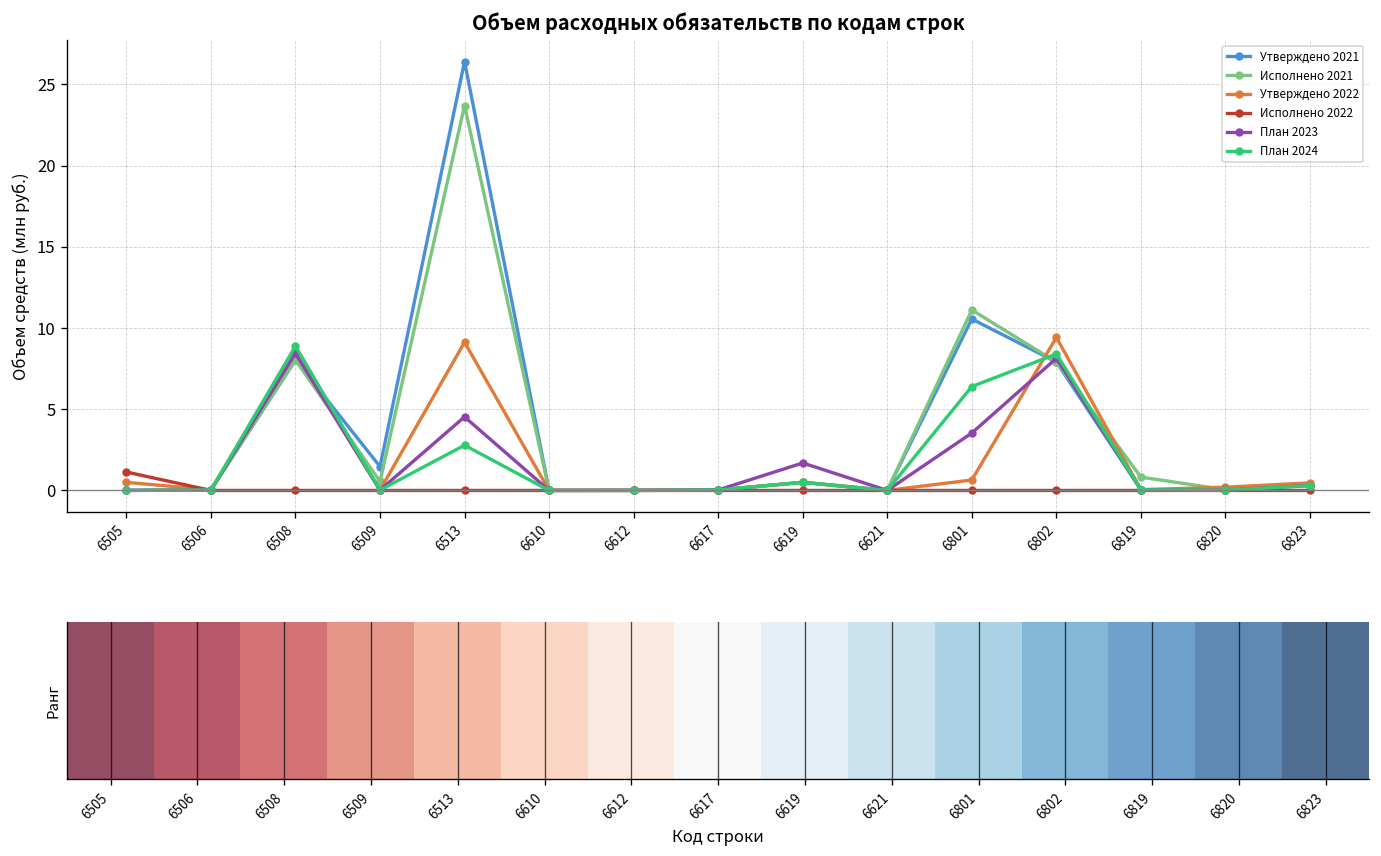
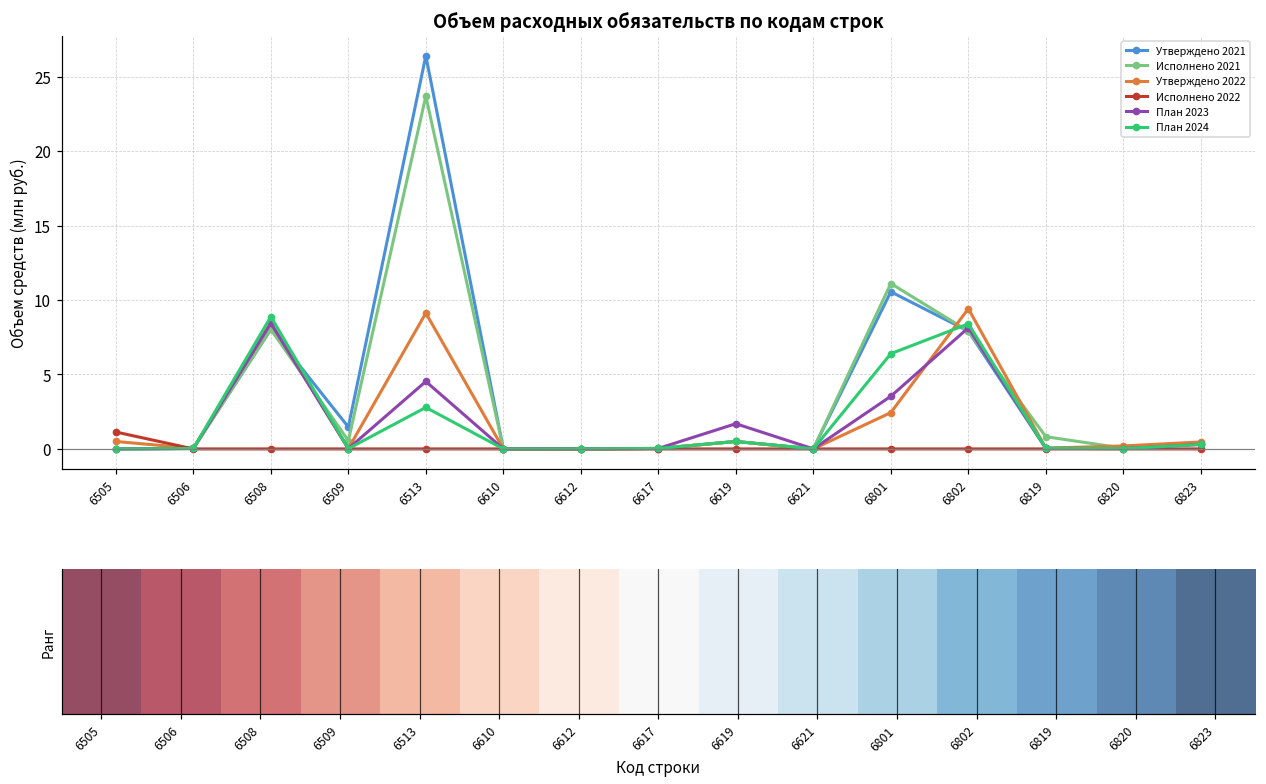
Объем расходных обязательств по кодам строк, Утверждено 2022, 6801: 0.6 -> 2.4
